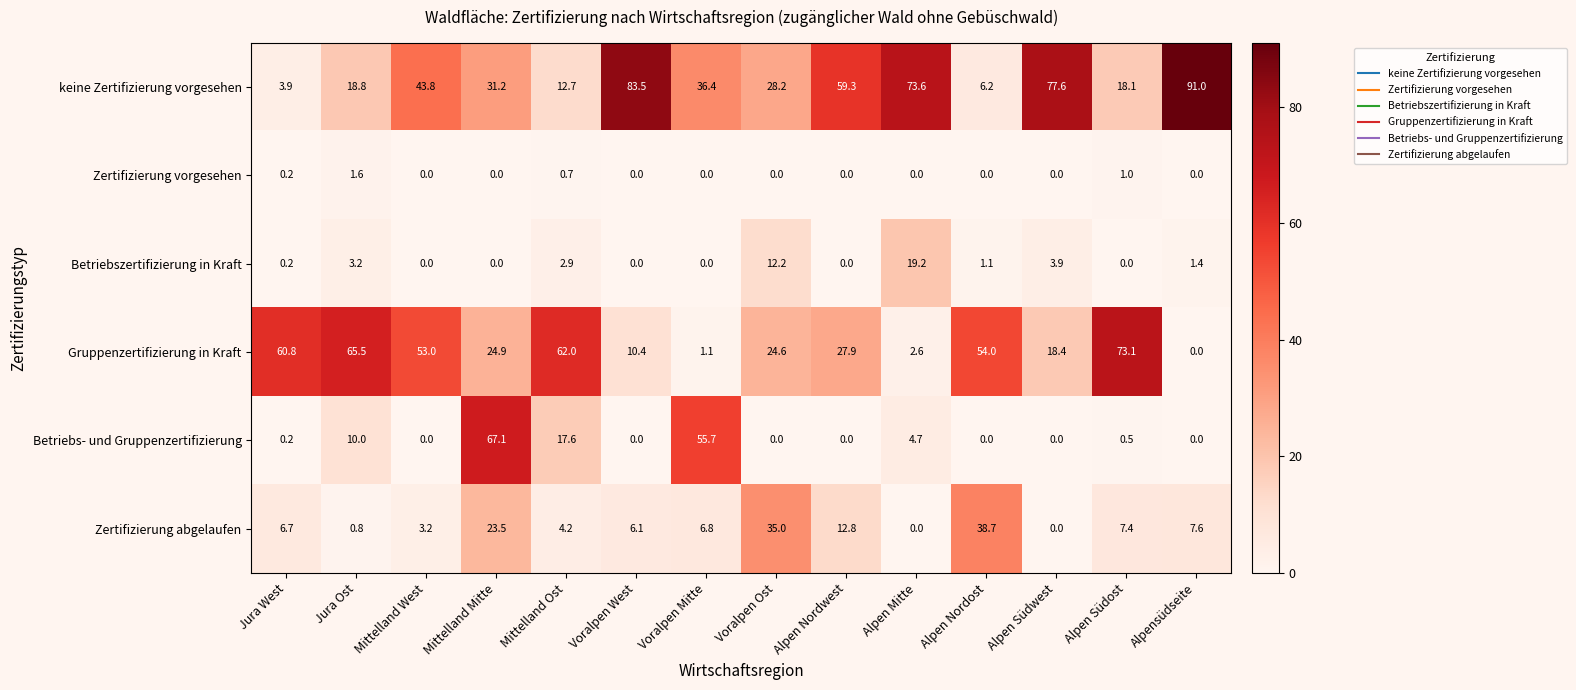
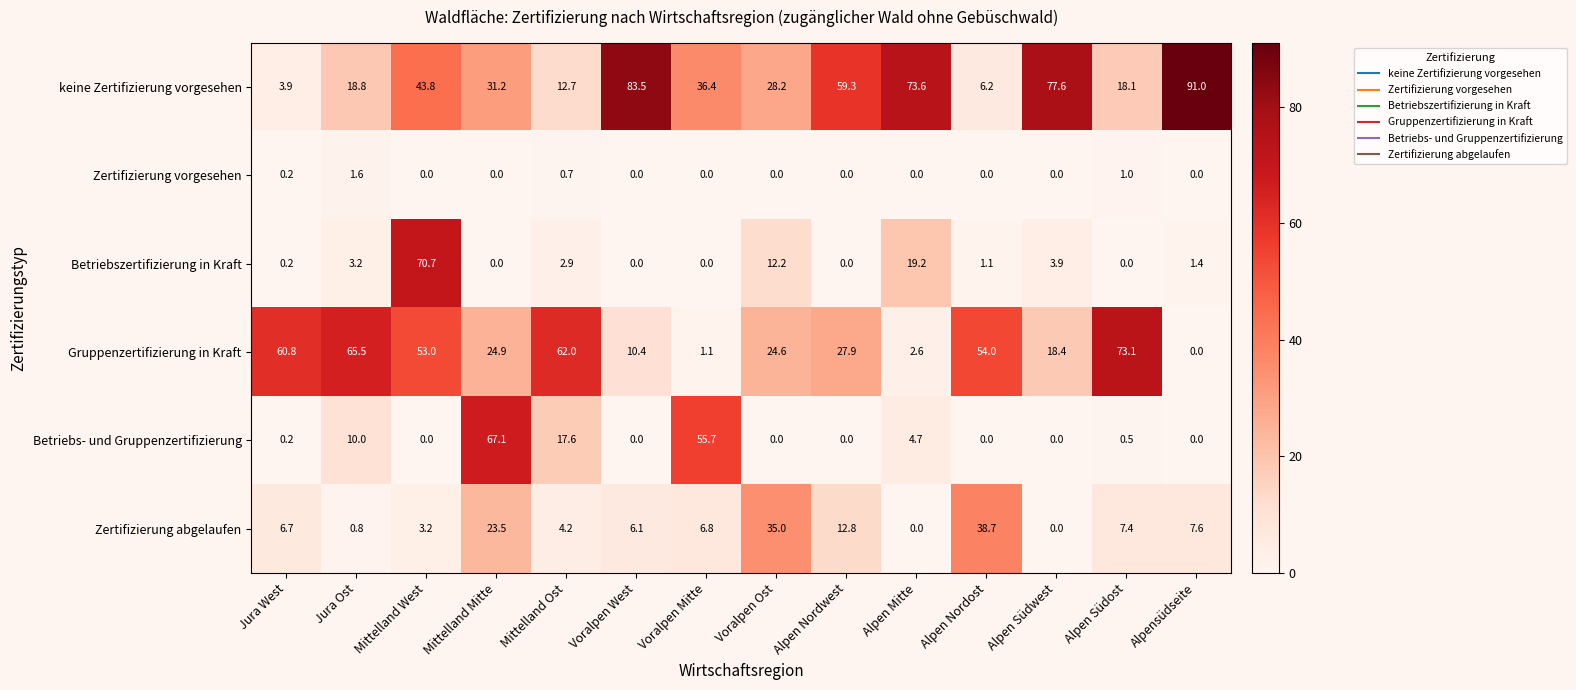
Betriebszertifizierung in Kraft, Mittelland West: 0.0 -> 70.7
